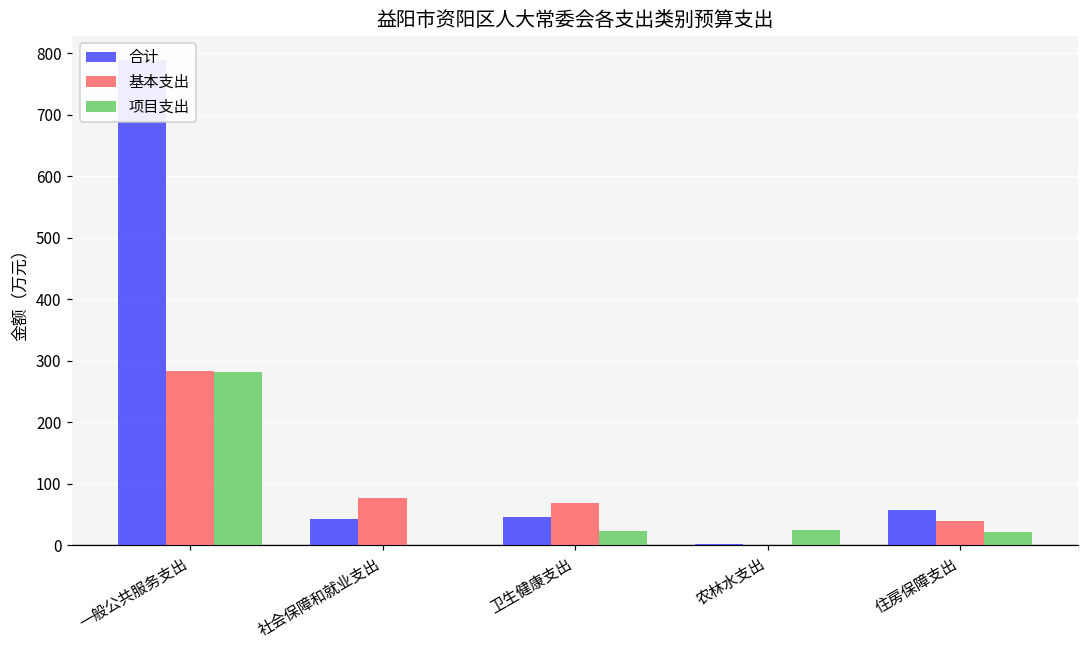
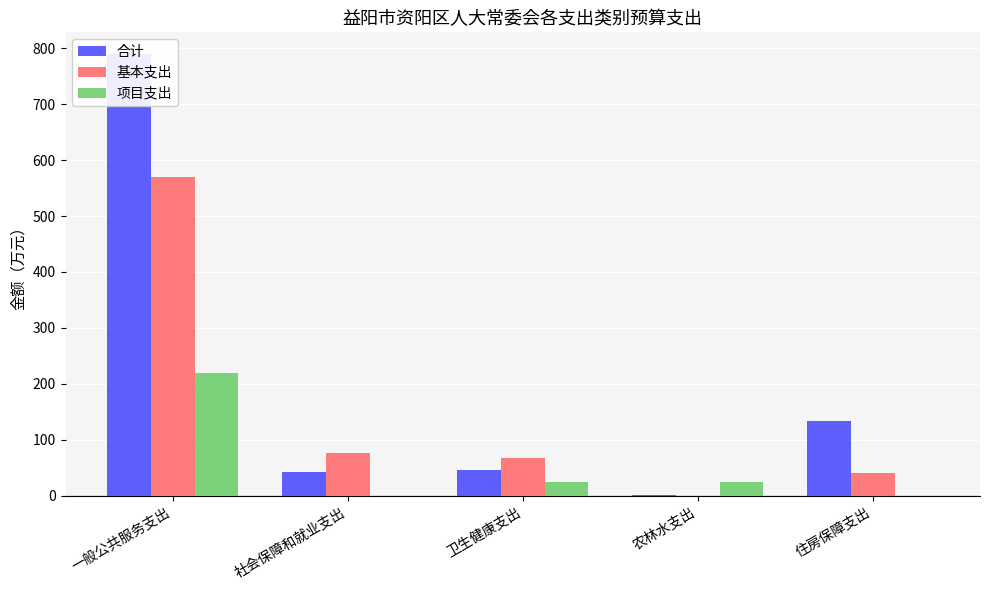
基本支出, 一般公共服务支出: 280 -> 570
项目支出, 一般公共服务支出: 280 -> 220
合计, 住房保障支出: 60 -> 130
项目支出, 住房保障支出: 20 -> 0
